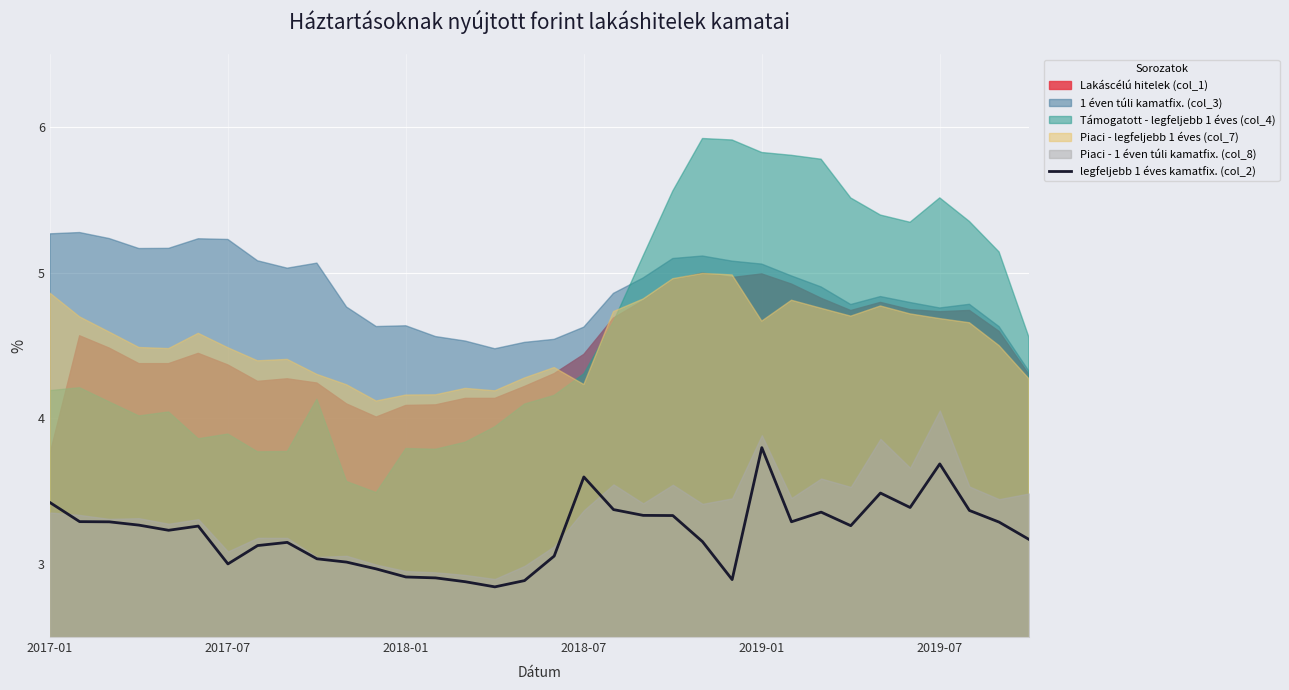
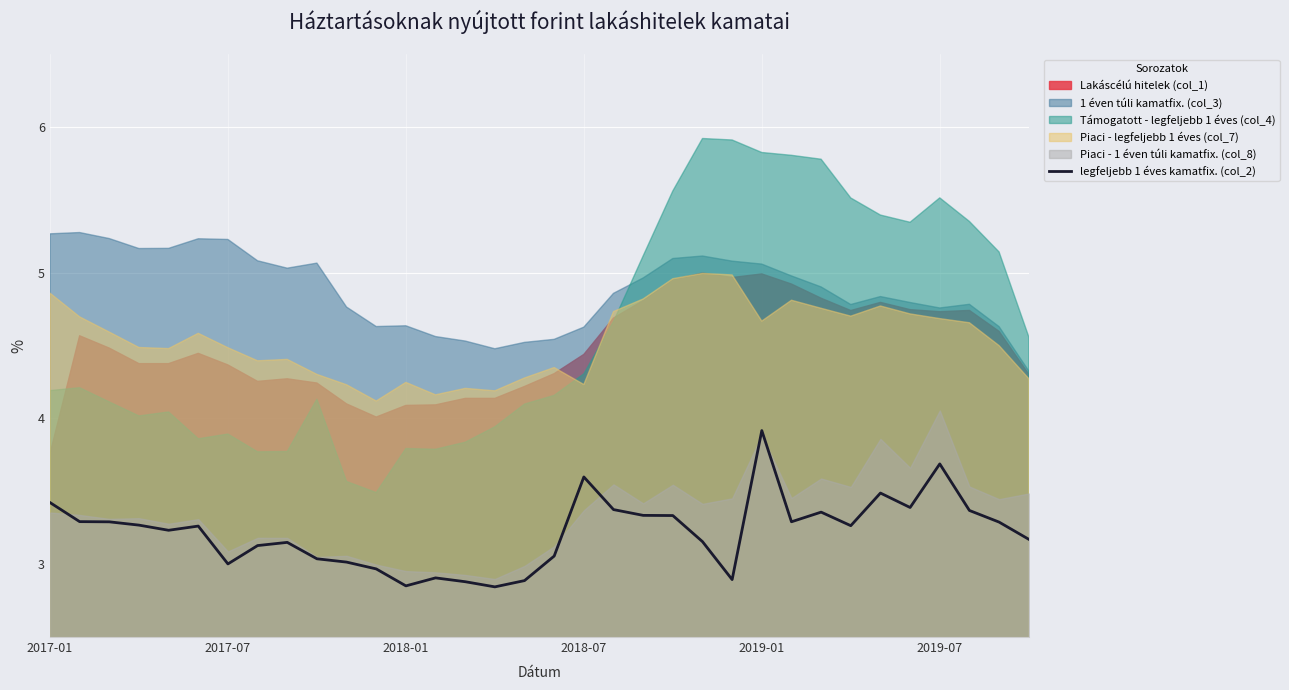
legfeljebb 1 éves kamatfix. (col_2), 2018-01: 2.91 -> 2.85
Piaci - legfeljebb 1 éves (col_7), 2018-01: 4.16 -> 4.25
legfeljebb 1 éves kamatfix. (col_2), 2019-01: 3.80 -> 3.92
